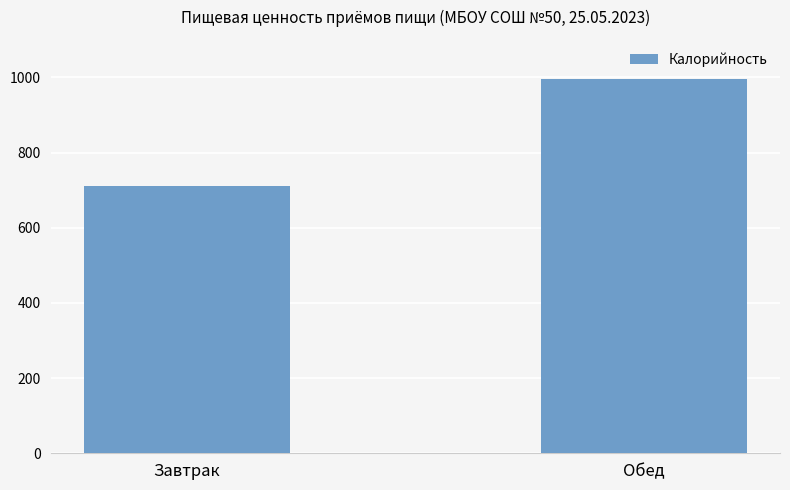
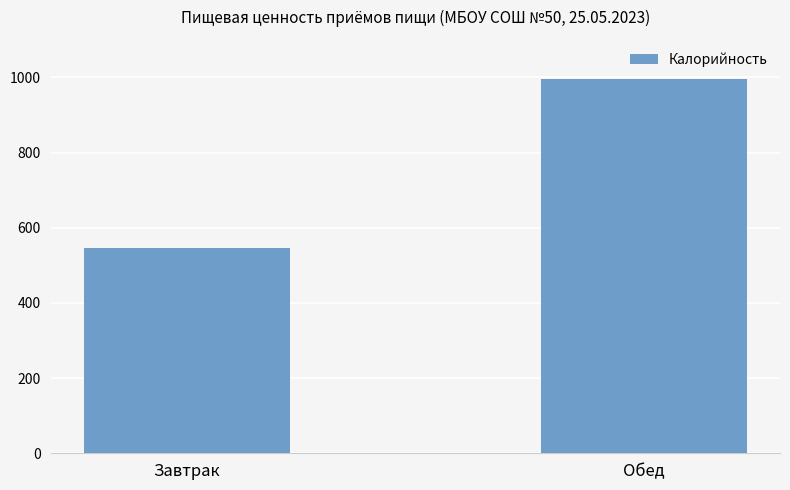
Завтрак: 710 -> 550
